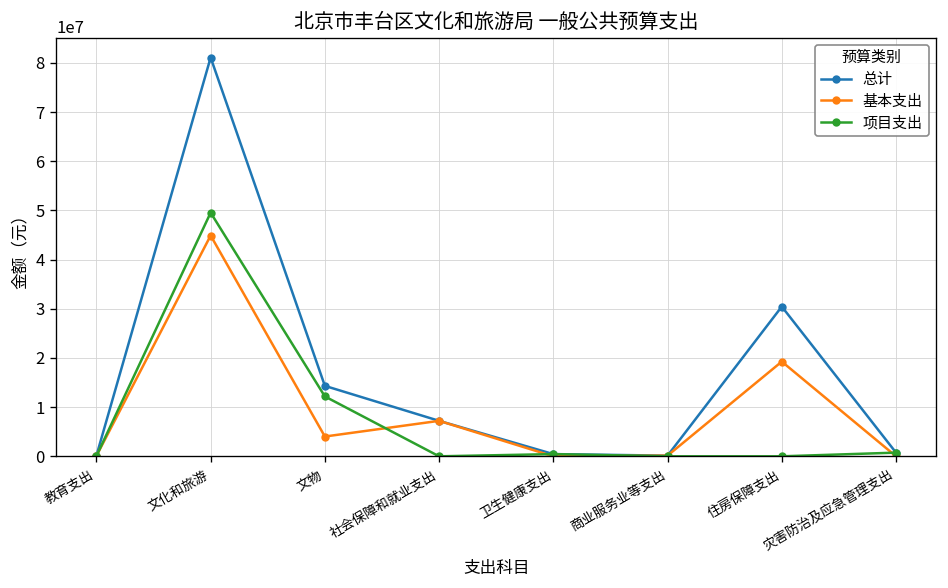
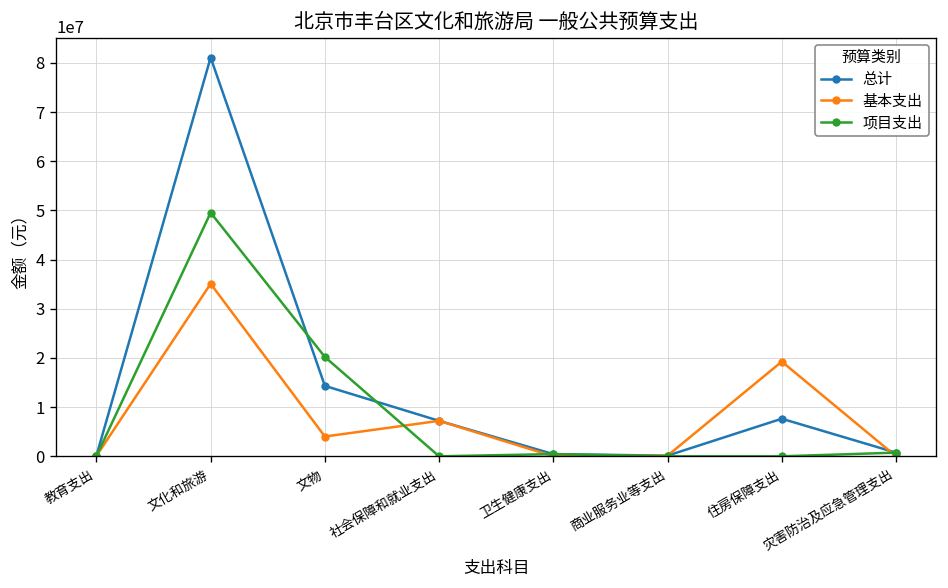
基本支出, 文化和旅游: 45000000 -> 35000000
项目支出, 文物: 12000000 -> 20000000
总计, 住房保障支出: 30000000 -> 8000000
